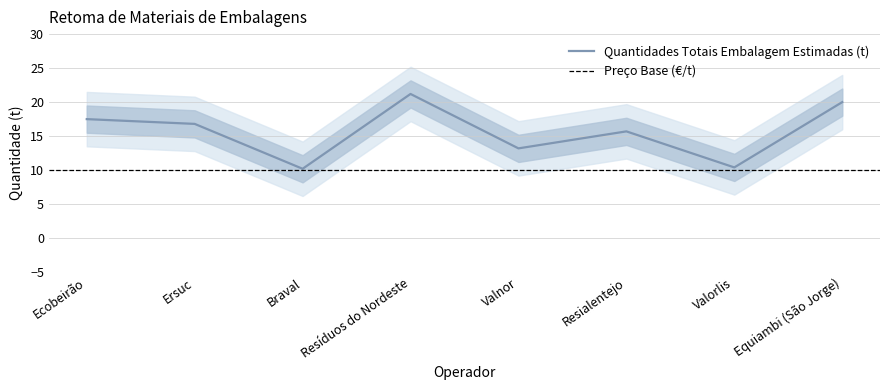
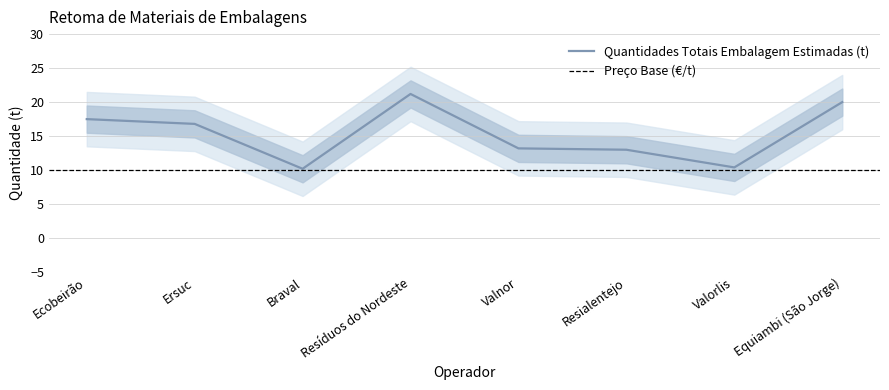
Quantidades Totais Embalagem Estimadas (t), Resialentejo: 16 -> 13
